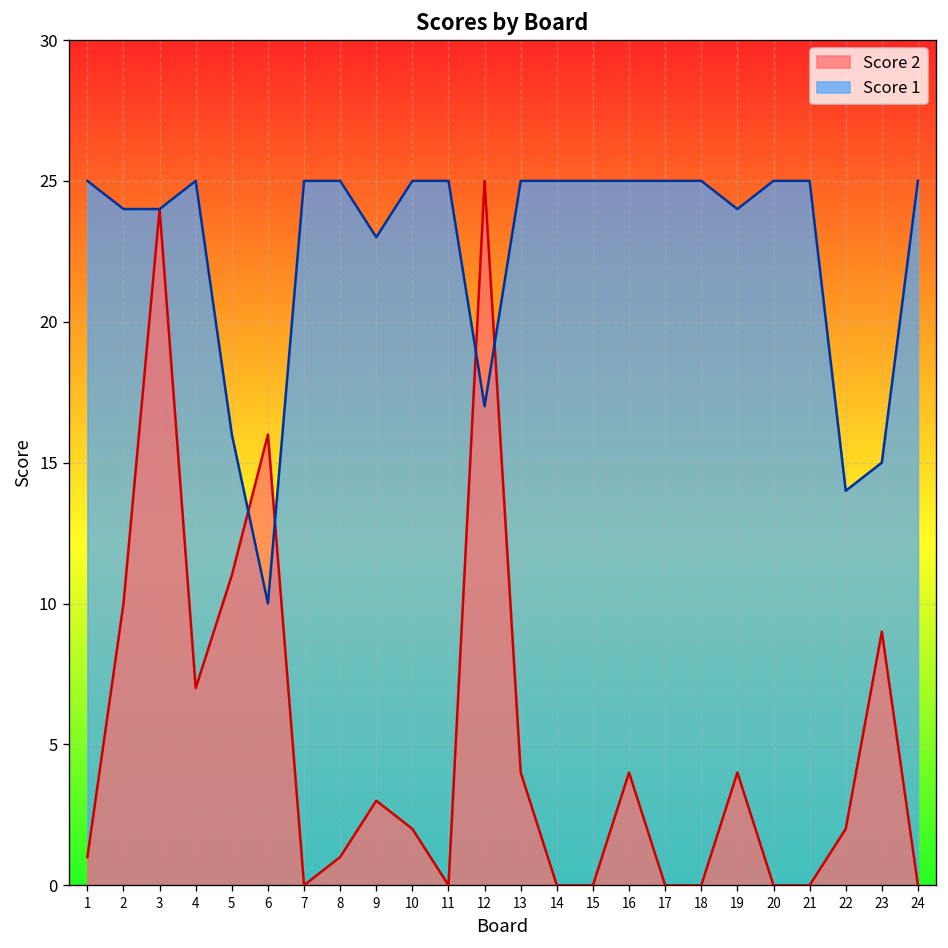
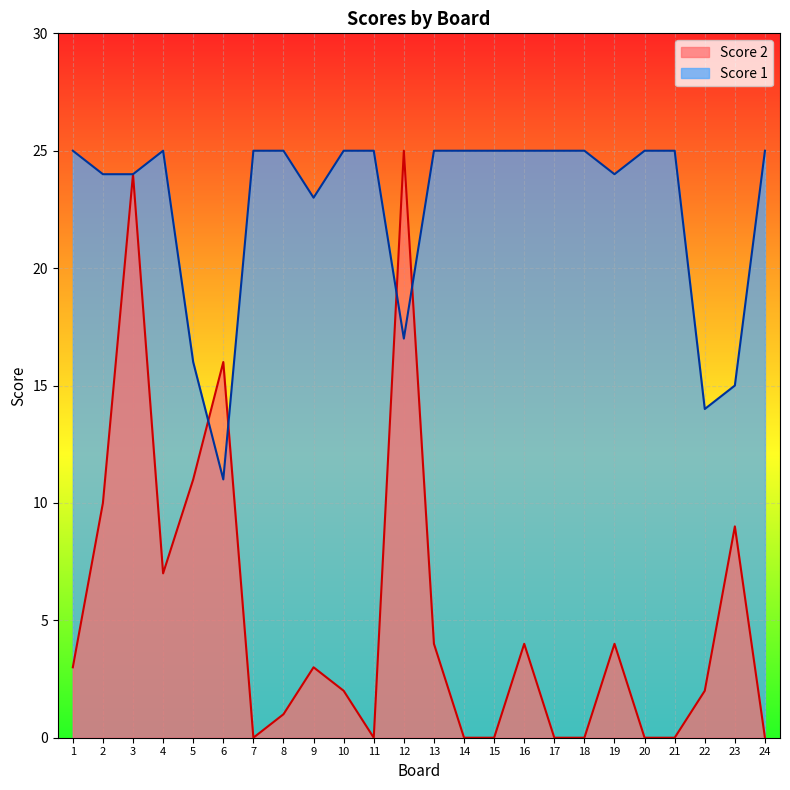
Score 2, 1: 1 -> 3
Score 1, 6: 10 -> 11
